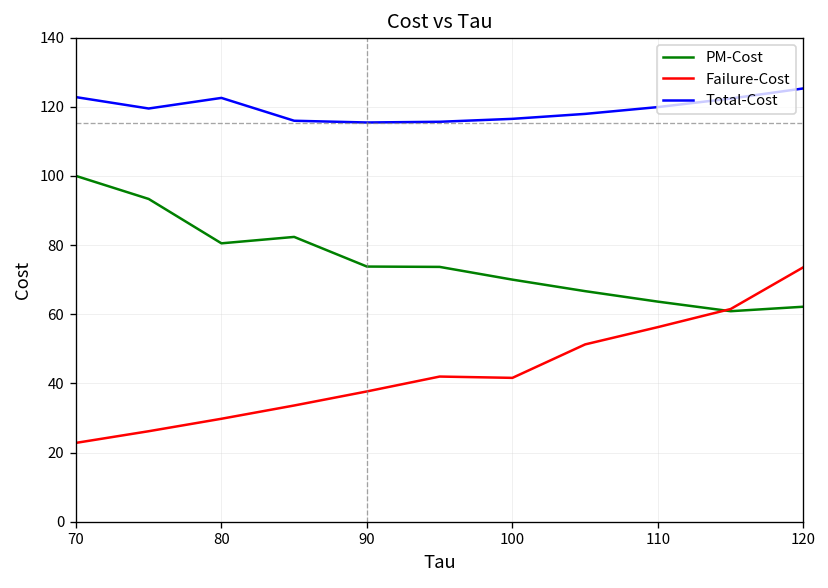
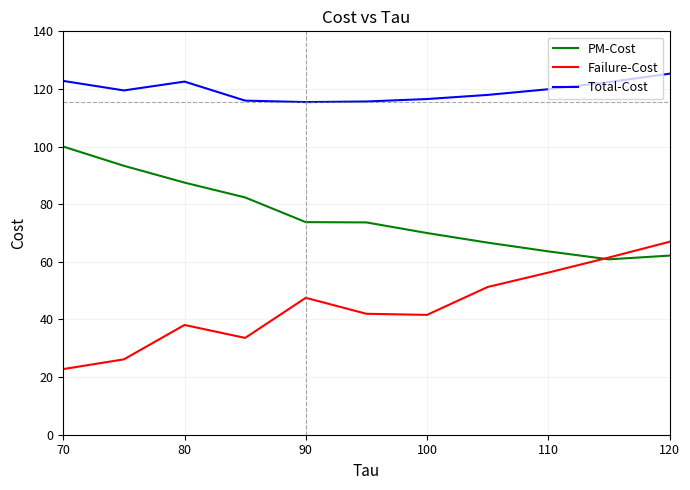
PM-Cost, 80: 81 -> 88
Failure-Cost, 80: 30 -> 38
Failure-Cost, 90: 38 -> 48
Failure-Cost, 120: 74 -> 67
